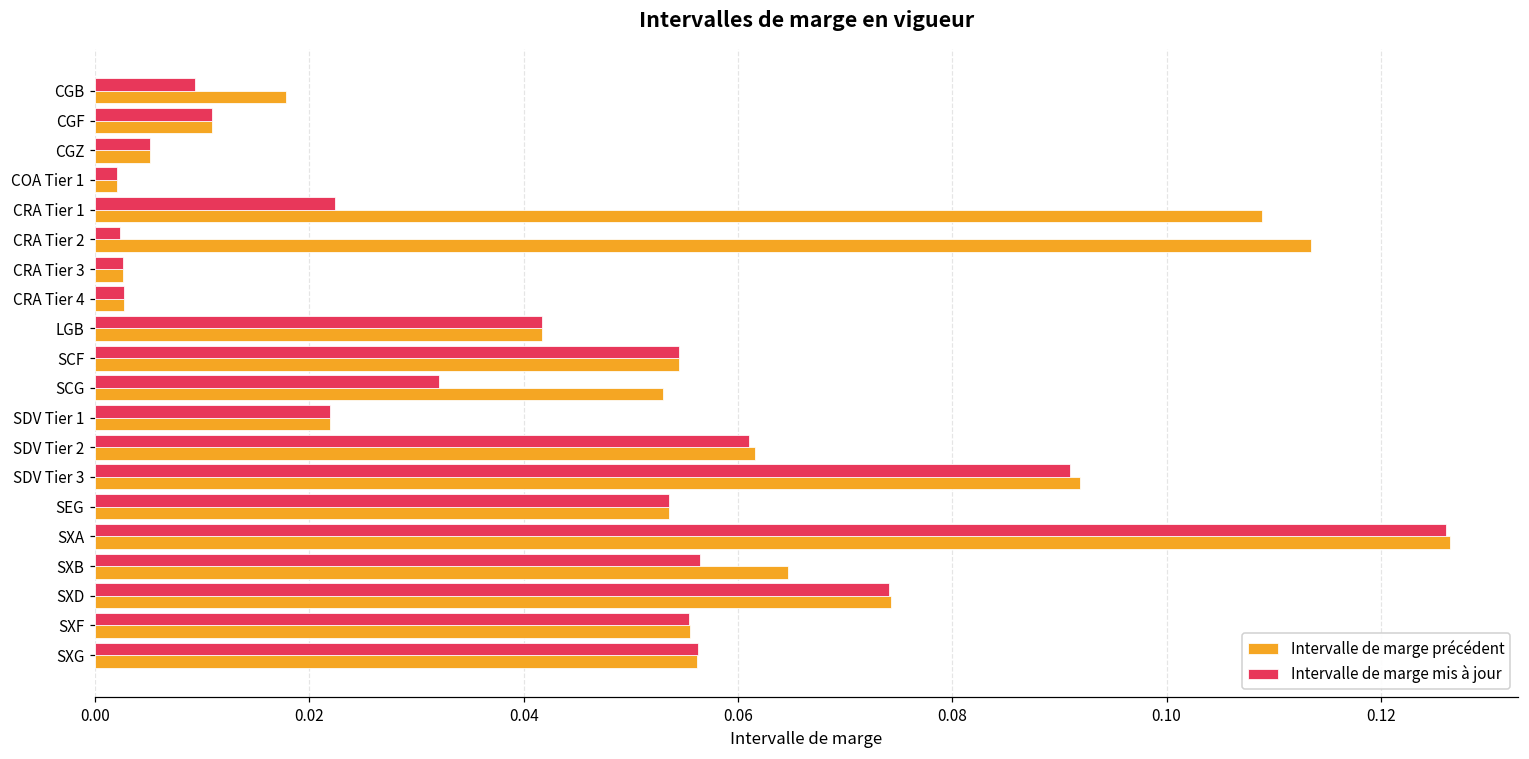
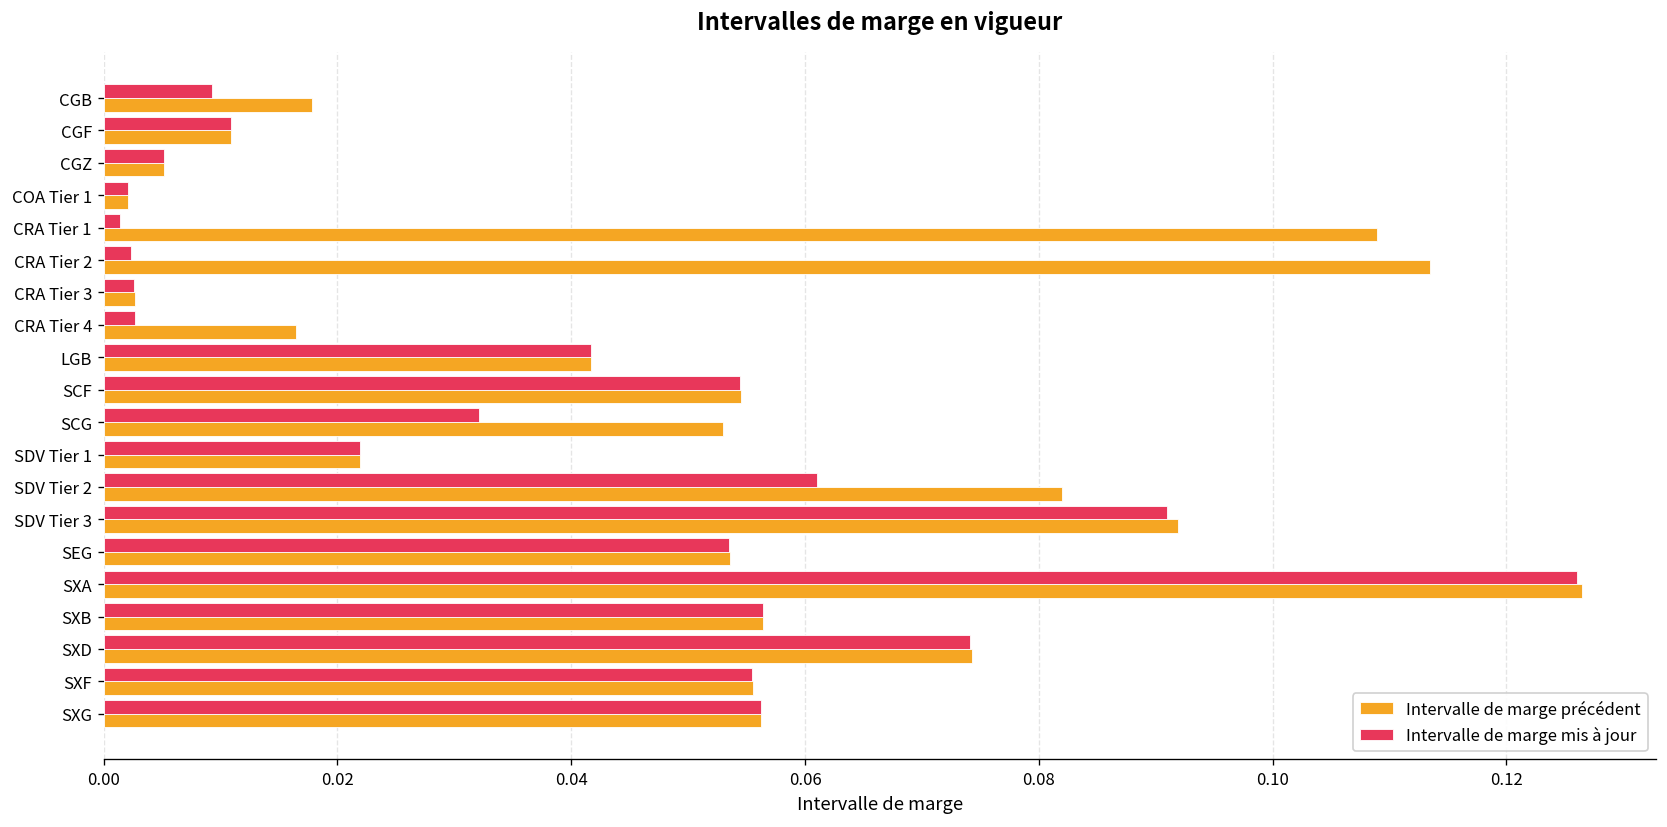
Intervalle de marge mis à jour, CRA Tier 1: 0.022 -> 0.001
Intervalle de marge précédent, CRA Tier 4: 0.003 -> 0.016
Intervalle de marge précédent, SDV Tier 2: 0.062 -> 0.082
Intervalle de marge précédent, SXB: 0.065 -> 0.056
